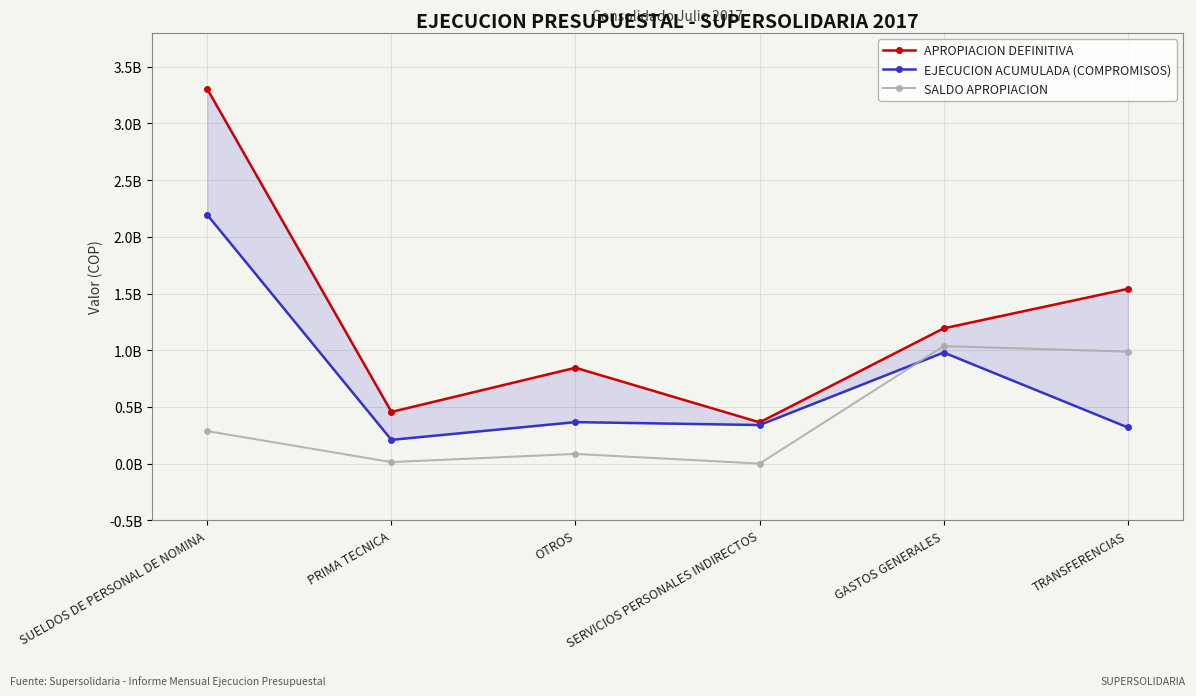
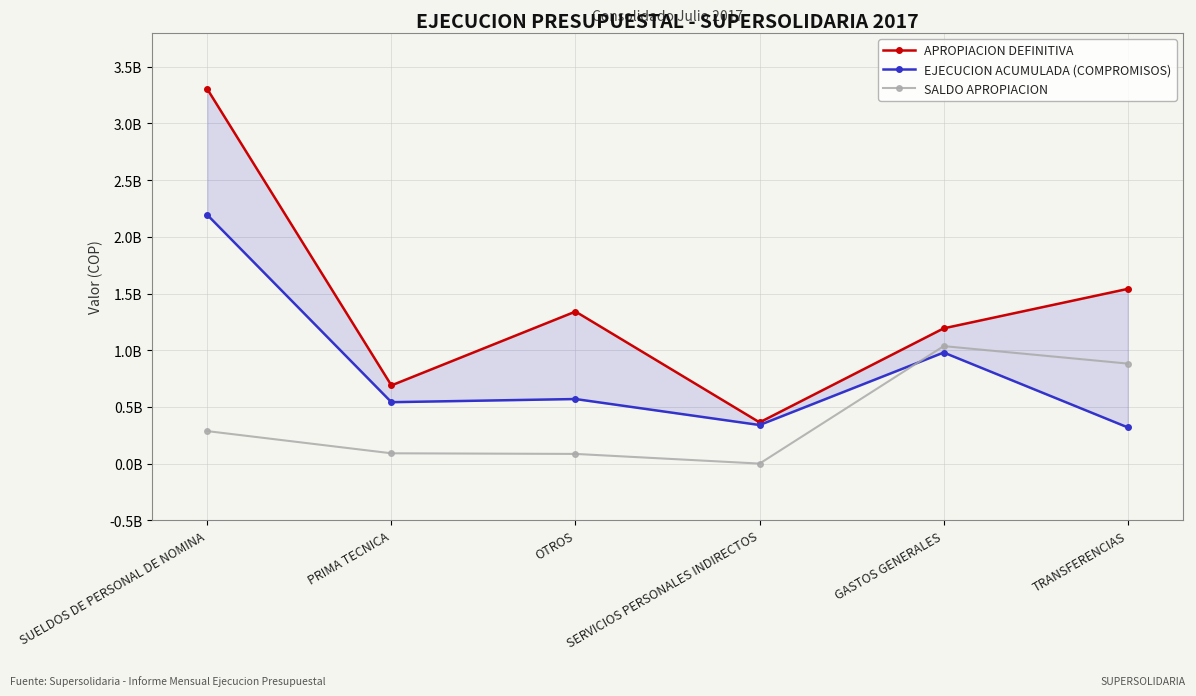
APROPIACION DEFINITIVA, PRIMA TECNICA: 460000000 -> 690000000
EJECUCION ACUMULADA (COMPROMISOS), PRIMA TECNICA: 210000000 -> 540000000
SALDO APROPIACION, PRIMA TECNICA: 10000000 -> 90000000
APROPIACION DEFINITIVA, OTROS: 850000000 -> 1340000000
EJECUCION ACUMULADA (COMPROMISOS), OTROS: 370000000 -> 570000000
SALDO APROPIACION, TRANSFERENCIAS: 990000000 -> 880000000
